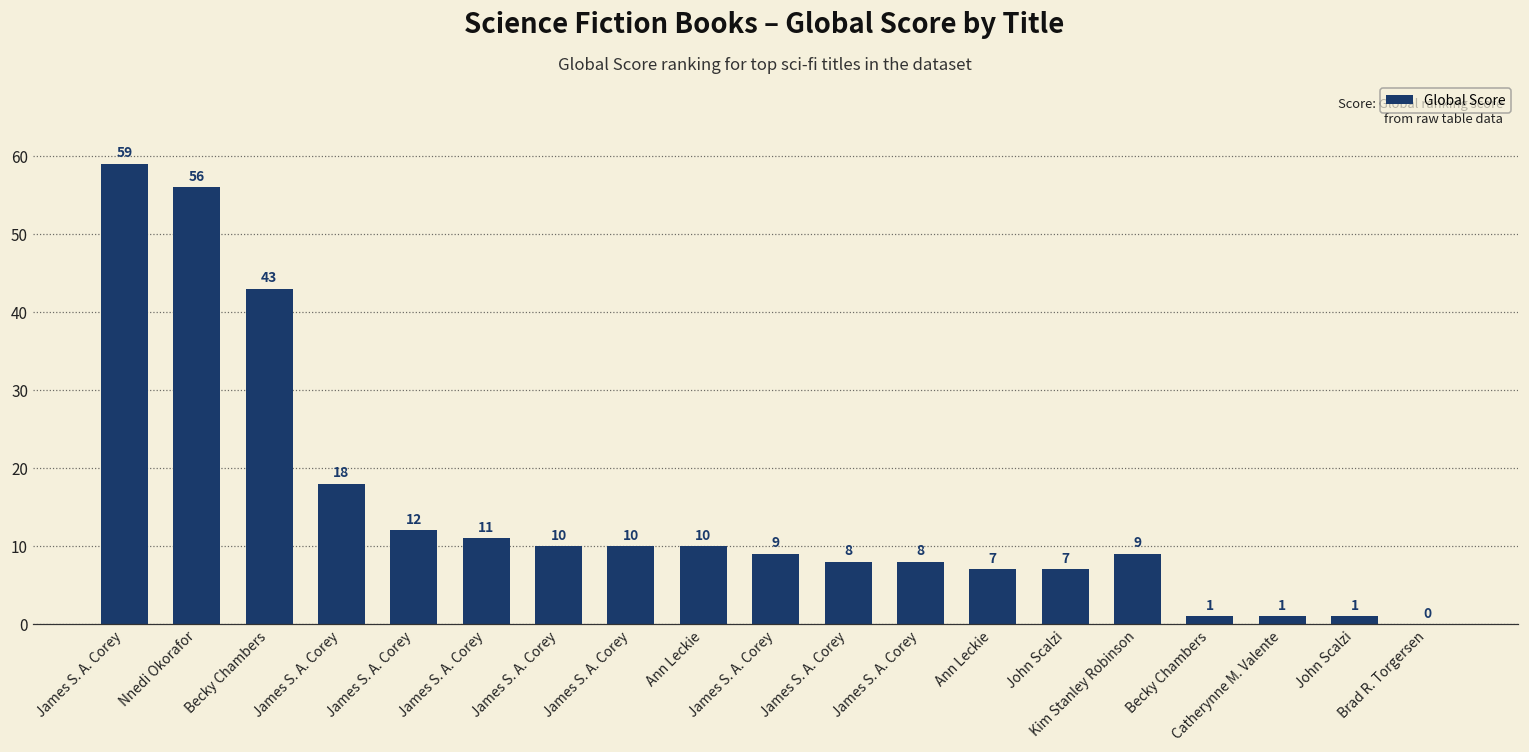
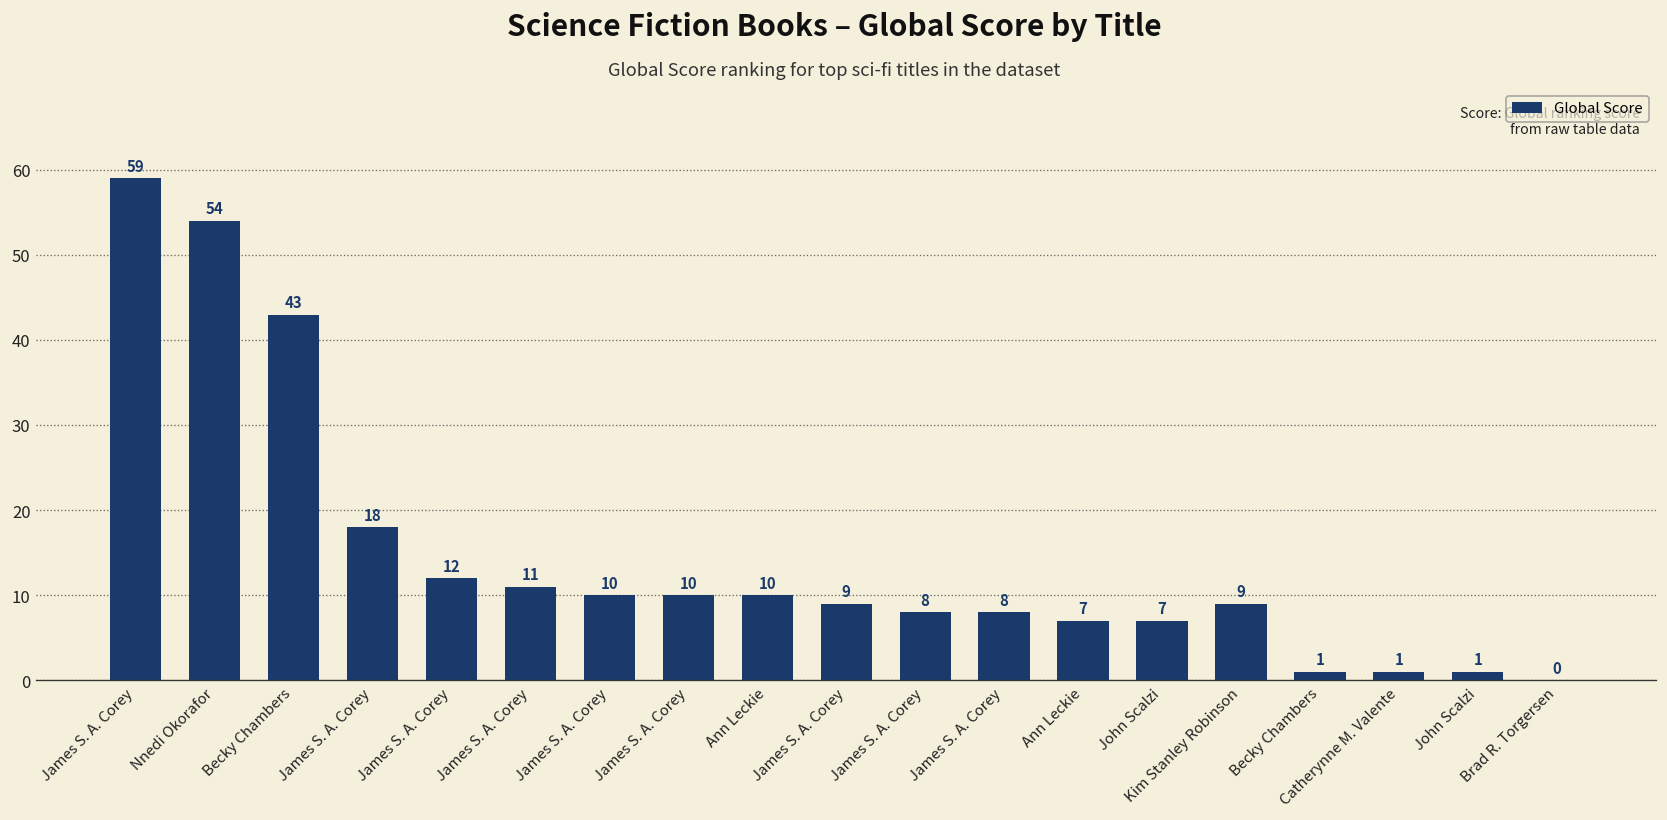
Nnedi Okorafor: 56 -> 54
